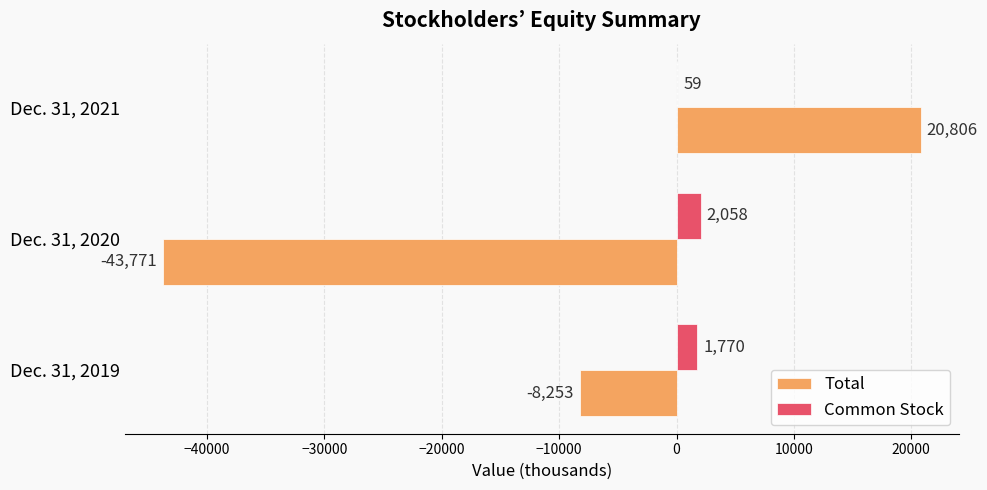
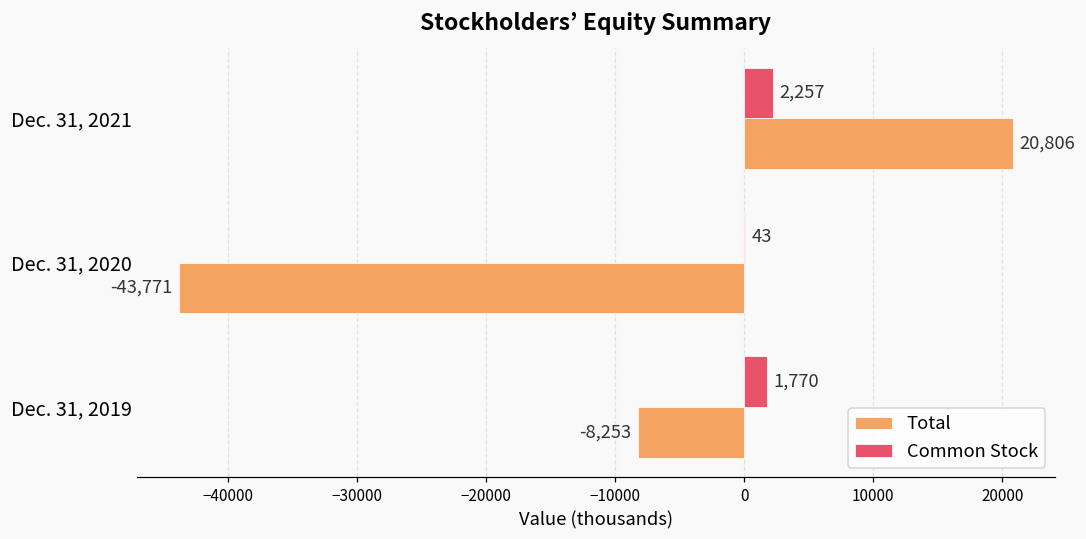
Common Stock, Dec. 31, 2021: 59 -> 2,257
Common Stock, Dec. 31, 2020: 2,058 -> 43
